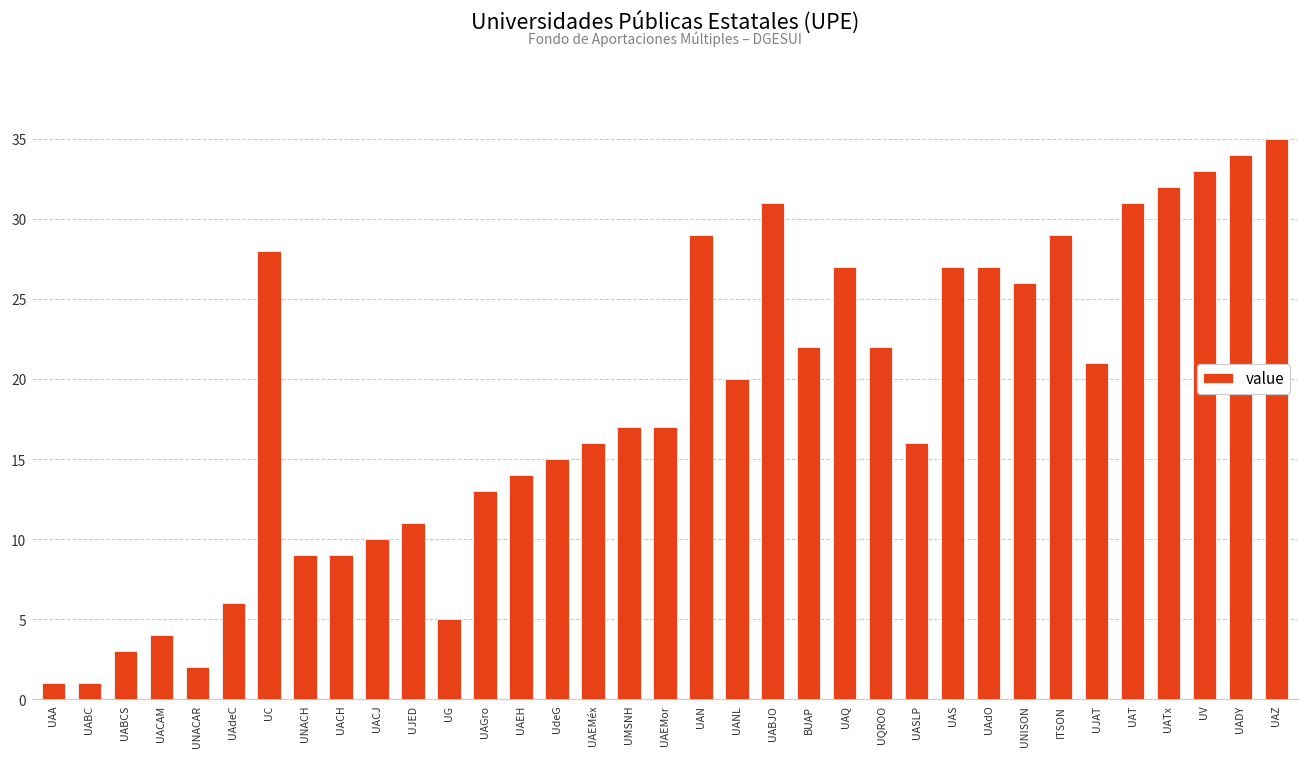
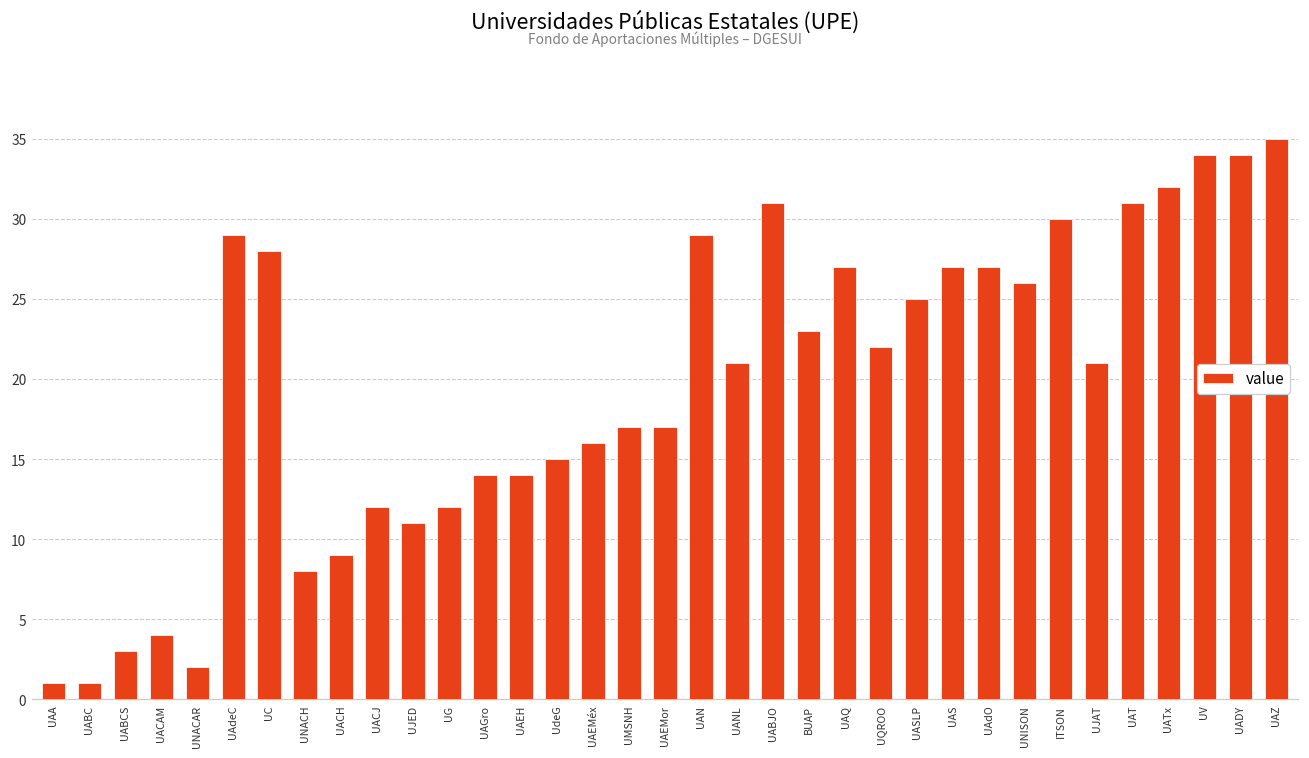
UAdeC: 6 -> 29
UNACH: 9 -> 8
UACJ: 10 -> 12
UG: 5 -> 12
UAGro: 13 -> 14
UANL: 20 -> 21
BUAP: 22 -> 23
UASLP: 16 -> 25
ITSON: 29 -> 30
UV: 33 -> 34
